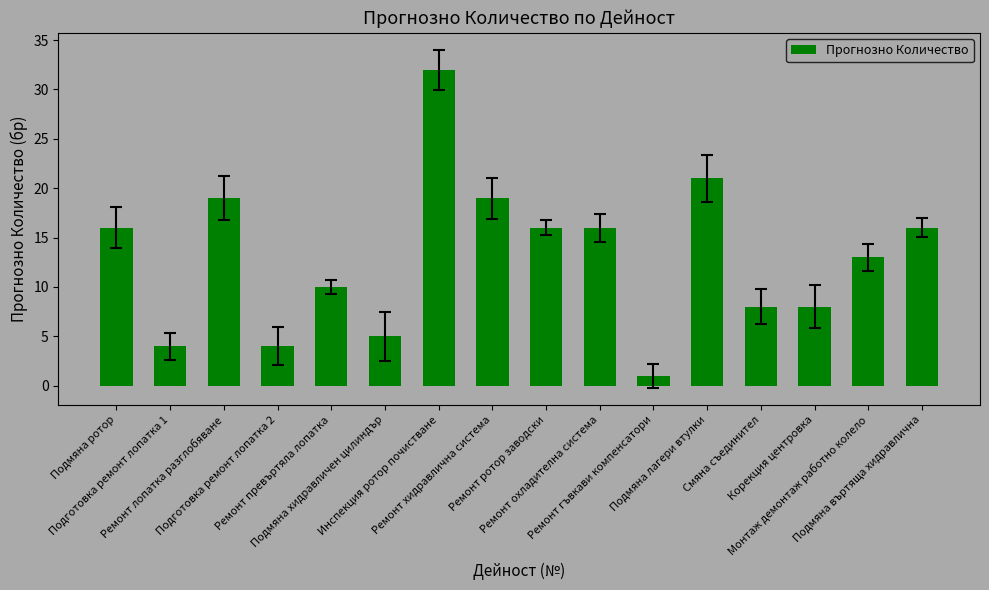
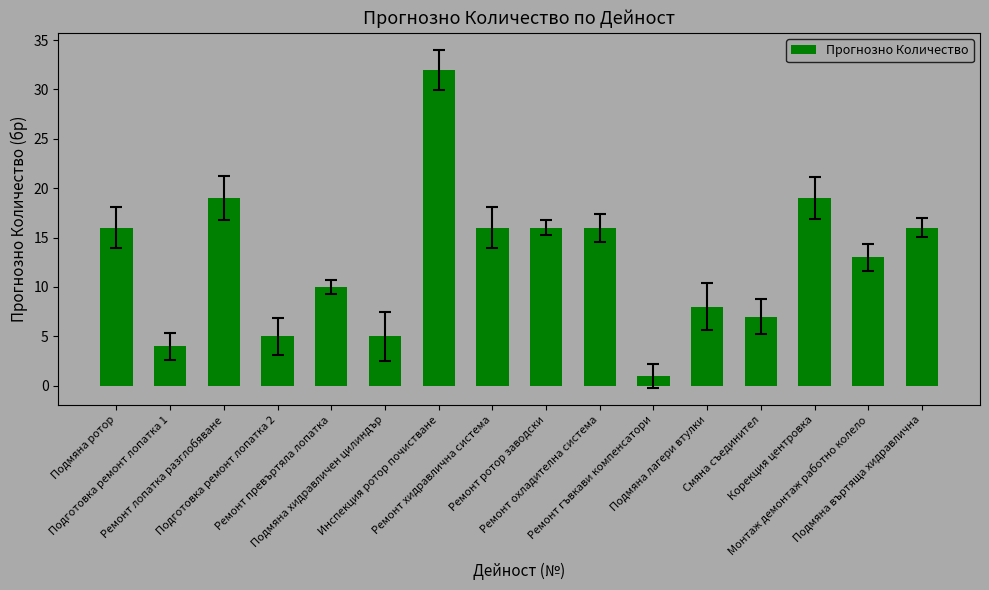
Прогнозно Количество, Подготовка ремонт лопатка 2: 4 -> 5
Прогнозно Количество, Ремонт хидравлична система: 19 -> 16
Прогнозно Количество, Подмяна лагери втулки: 21 -> 8
Прогнозно Количество, Смяна съединител: 8 -> 7
Прогнозно Количество, Корекция центровка: 8 -> 19
